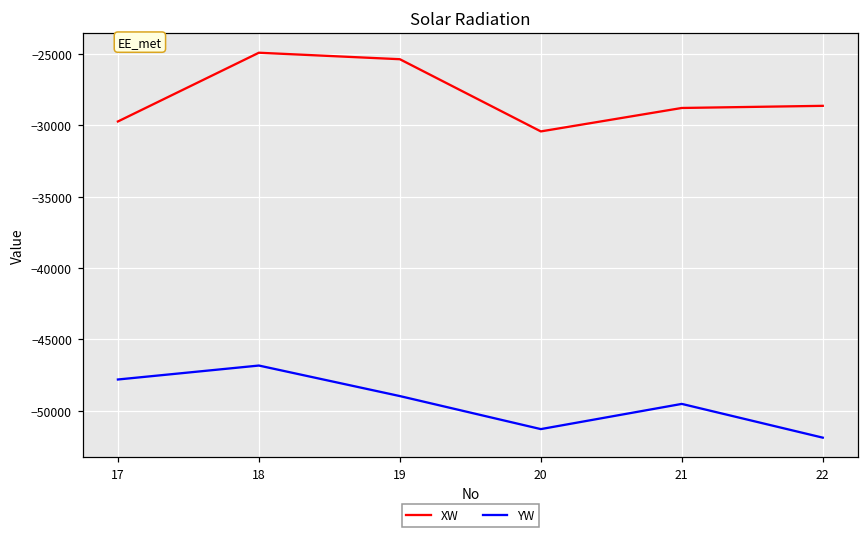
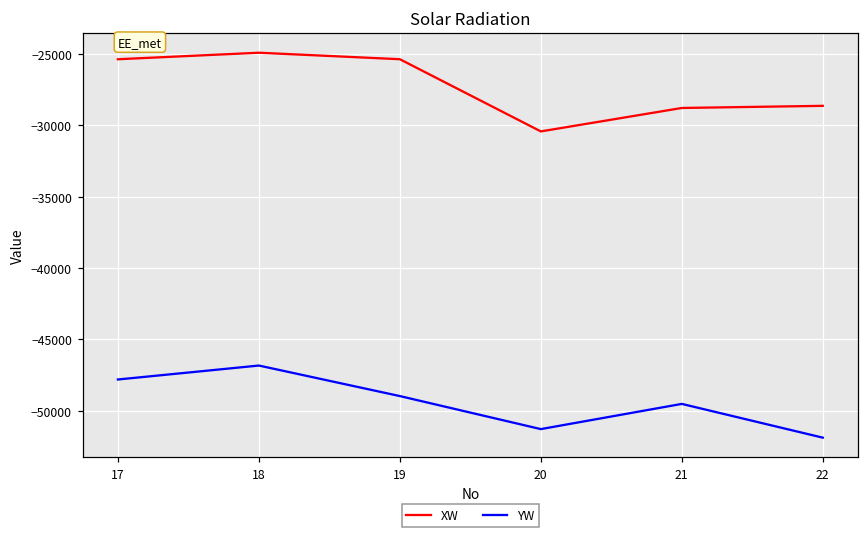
XW, 17: -29700 -> -25400
